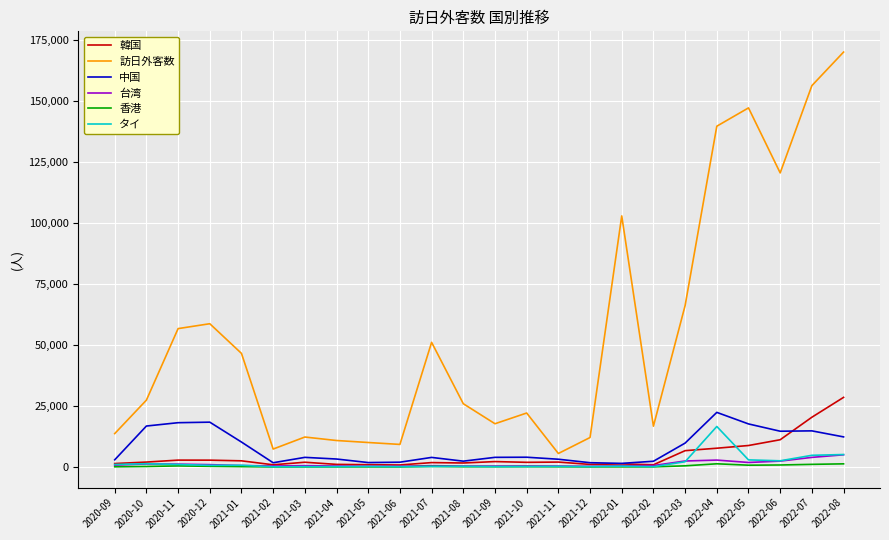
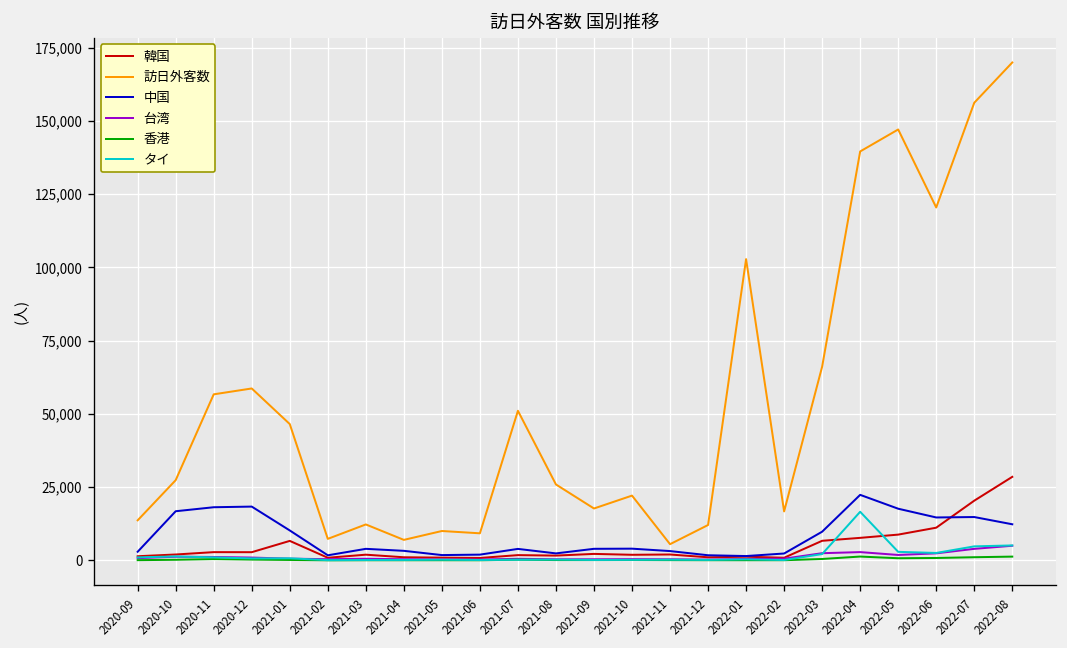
韓国, 2021-01: 3,000 -> 7,000
訪日外客数, 2021-04: 11,000 -> 7,000
